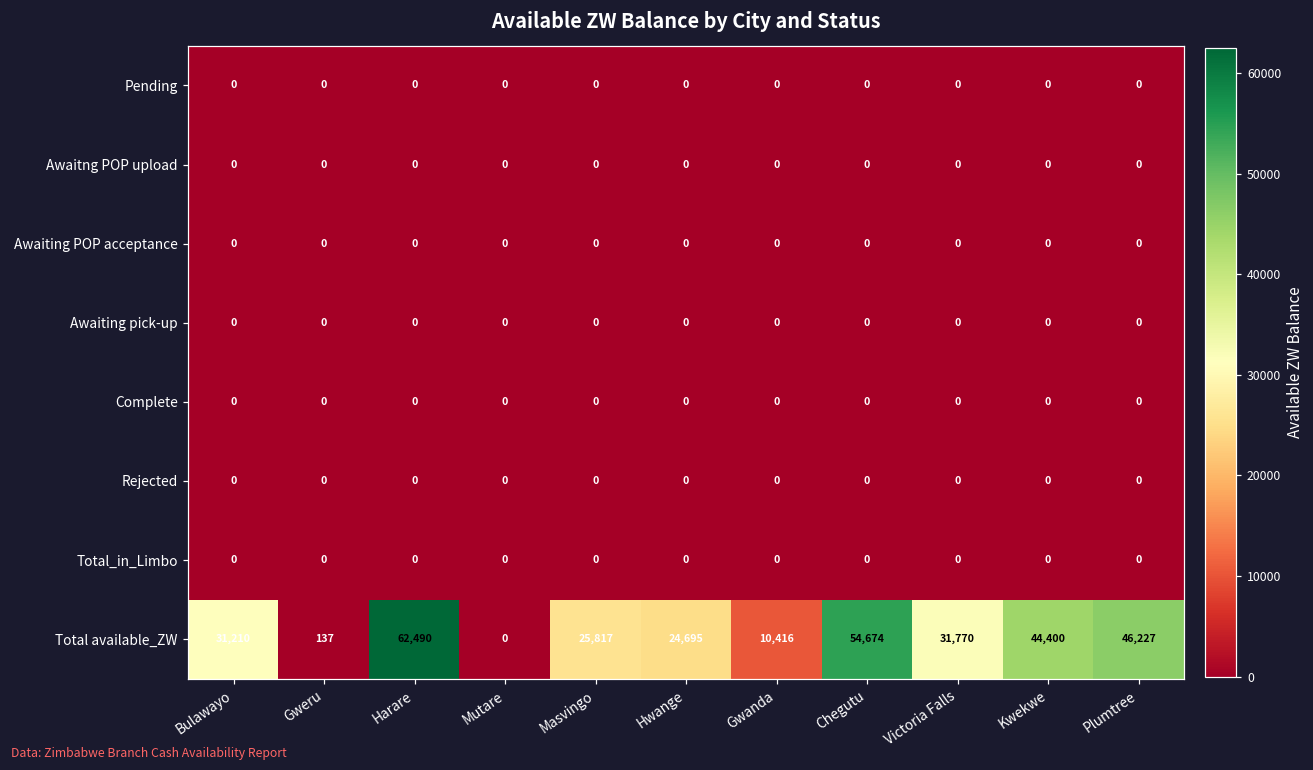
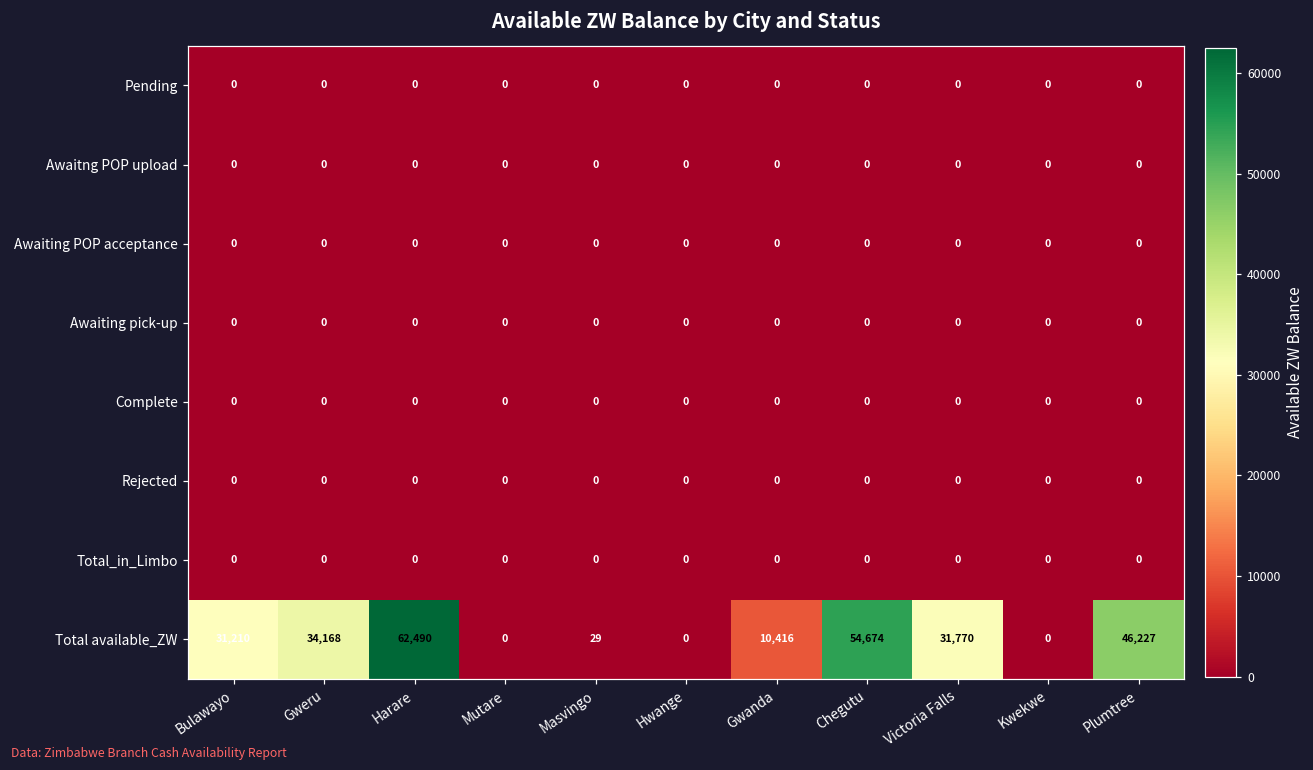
Total available_ZW, Gweru: 137 -> 34,168
Total available_ZW, Masvingo: 25,817 -> 29
Total available_ZW, Hwange: 24,695 -> 0
Total available_ZW, Kwekwe: 44,400 -> 0
